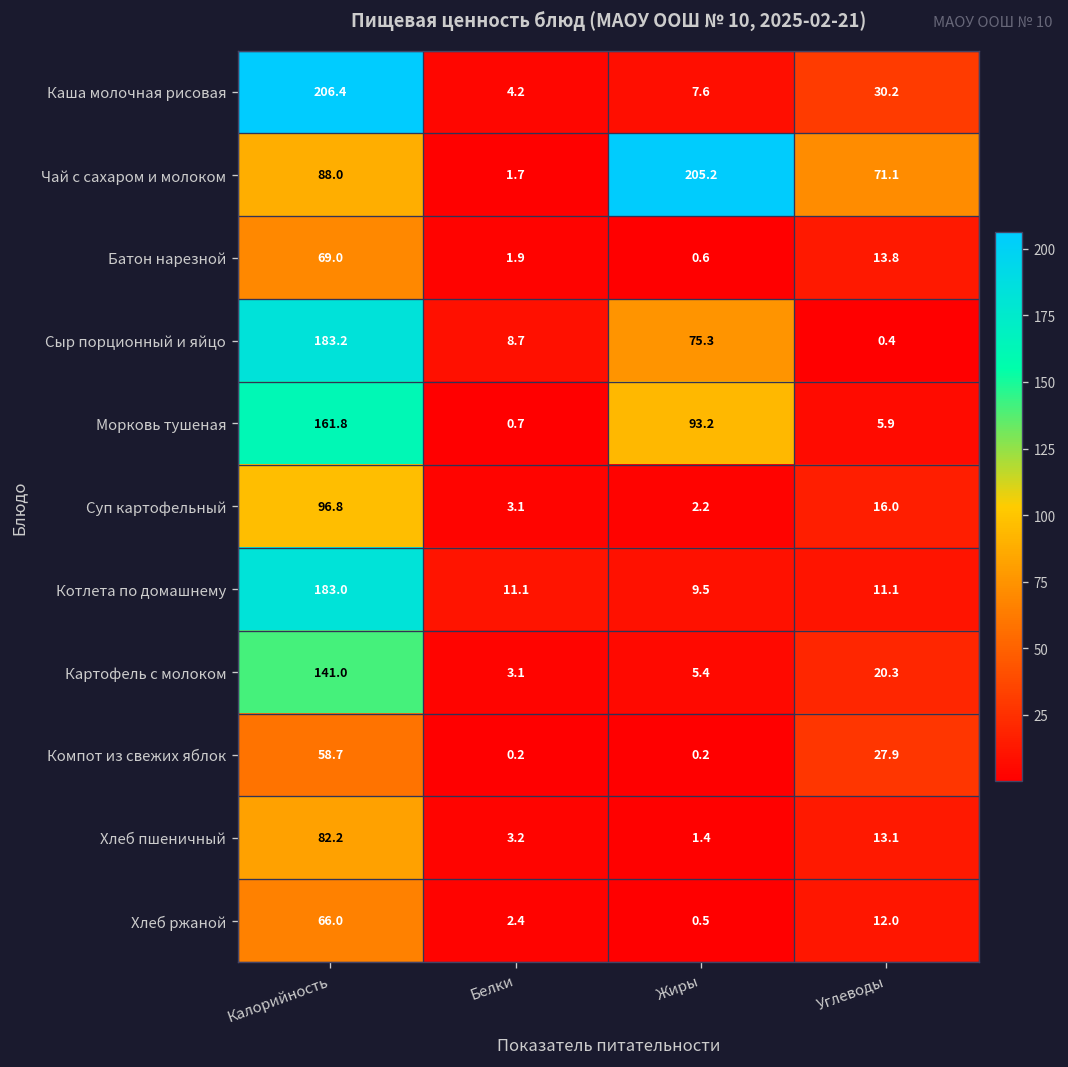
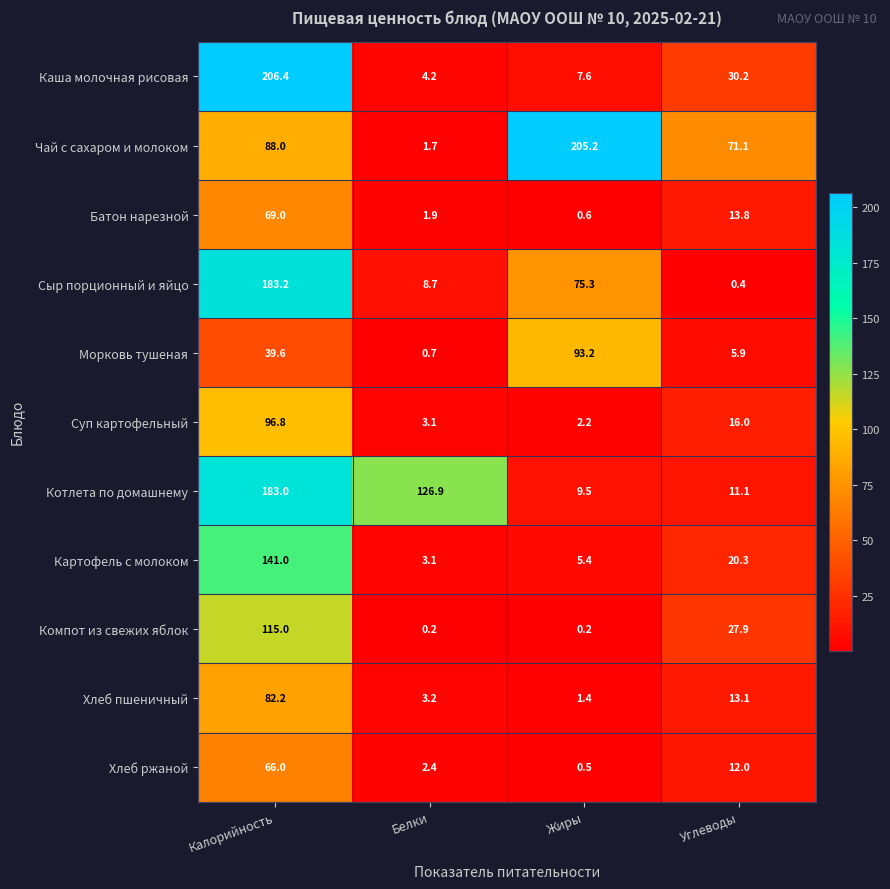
Морковь тушеная, Калорийность: 161.8 -> 39.6
Котлета по домашнему, Белки: 11.1 -> 126.9
Компот из свежих яблок, Калорийность: 58.7 -> 115.0
